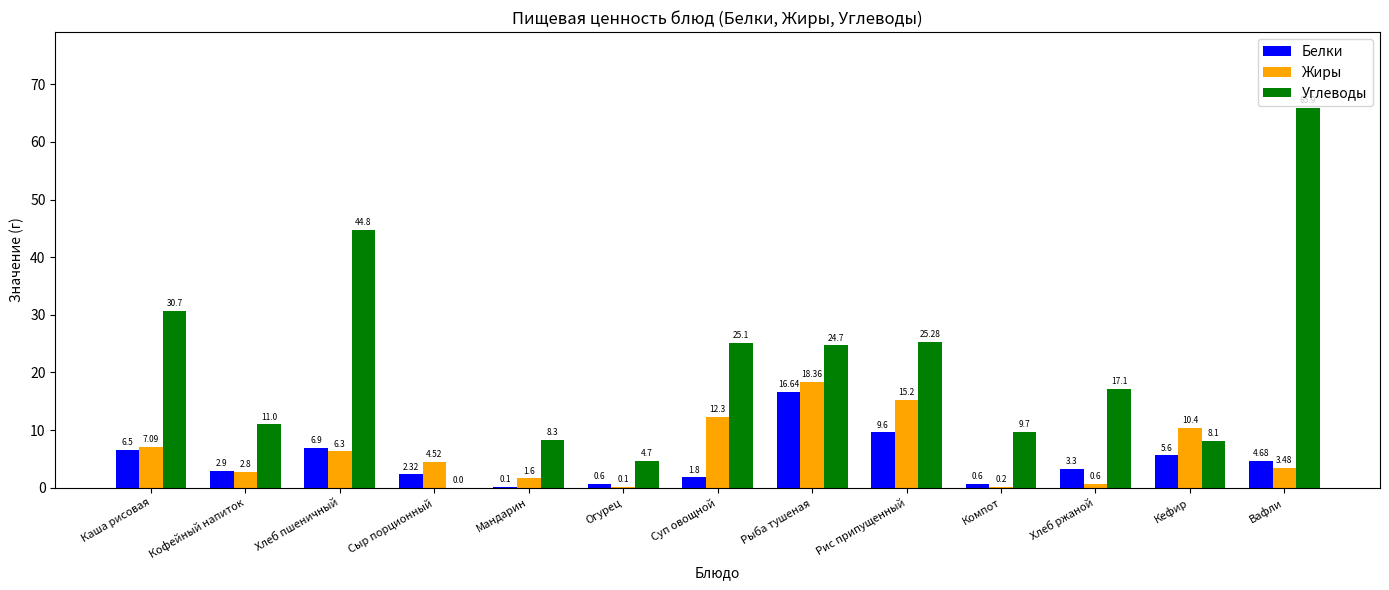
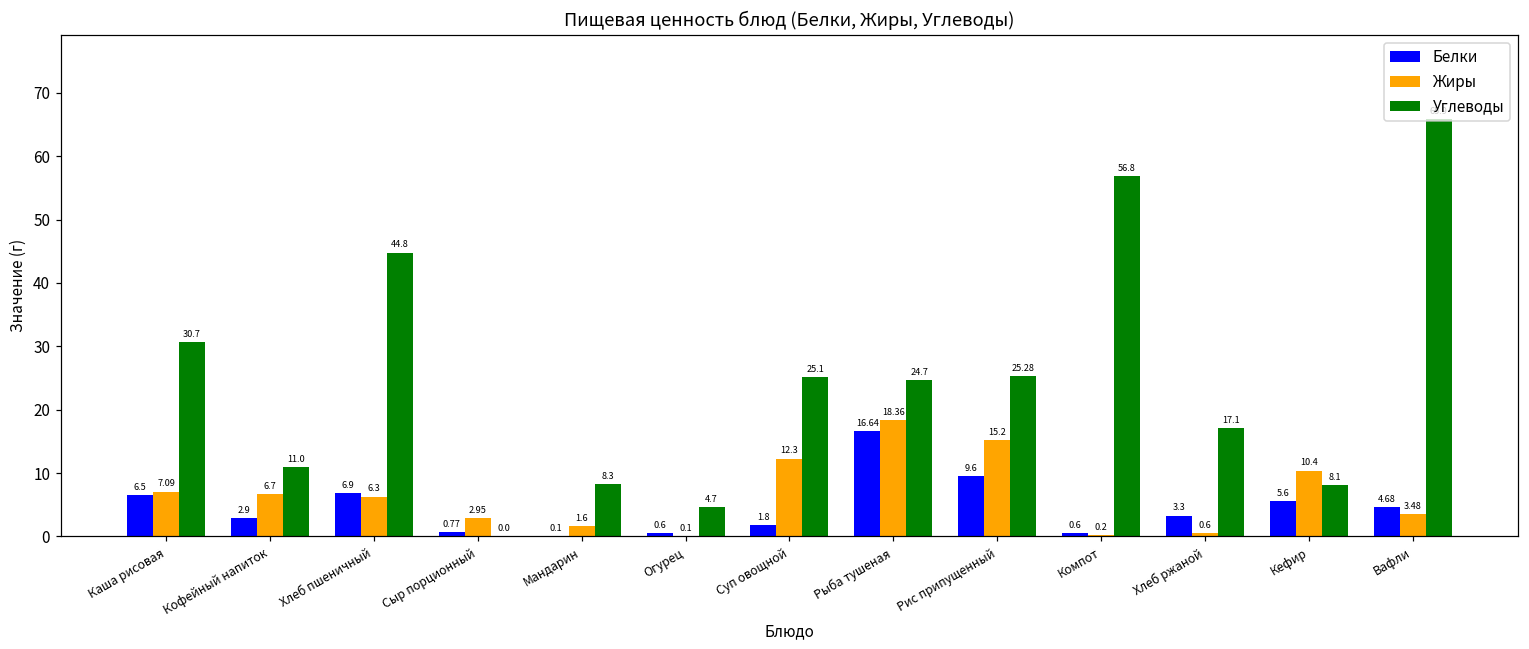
Жиры, Кофейный напиток: 2.8 -> 6.7
Белки, Сыр порционный: 2.32 -> 0.77
Жиры, Сыр порционный: 4.52 -> 2.95
Углеводы, Компот: 9.7 -> 56.8
